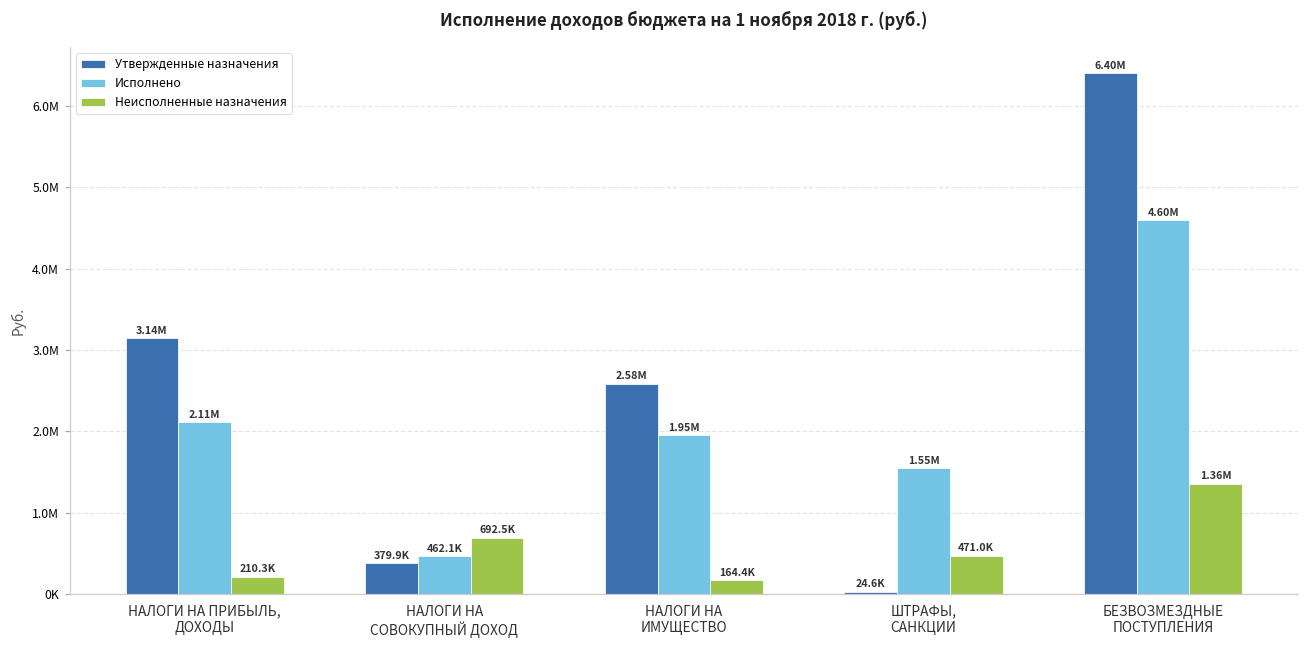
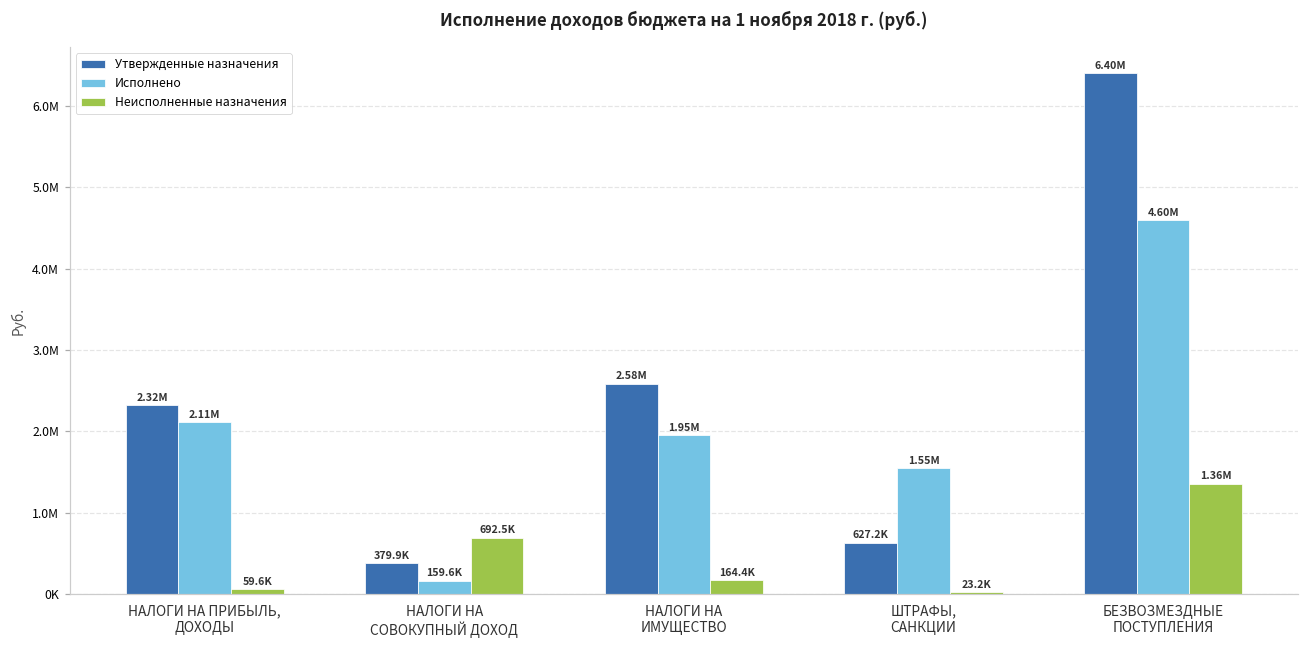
Утвержденные назначения, НАЛОГИ НА ПРИБЫЛЬ, ДОХОДЫ: 3.14M -> 2.32M
Неисполненные назначения, НАЛОГИ НА ПРИБЫЛЬ, ДОХОДЫ: 210.3K -> 59.6K
Исполнено, НАЛОГИ НА СОВОКУПНЫЙ ДОХОД: 462.1K -> 159.6K
Утвержденные назначения, ШТРАФЫ, САНКЦИИ: 24.6K -> 627.2K
Неисполненные назначения, ШТРАФЫ, САНКЦИИ: 471.0K -> 23.2K
